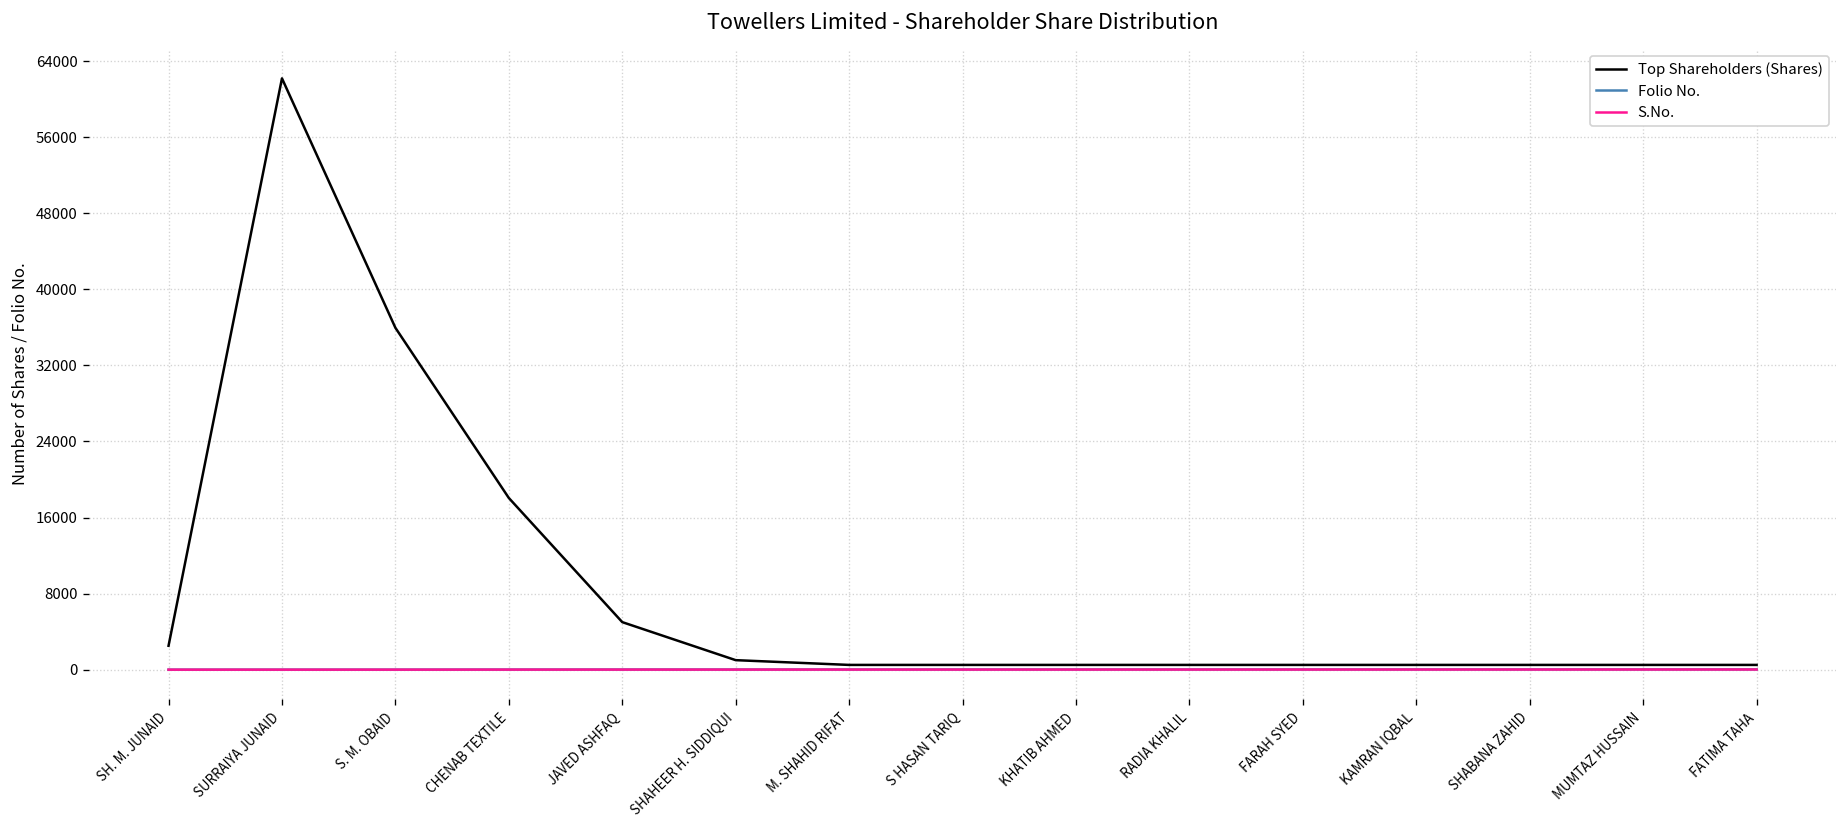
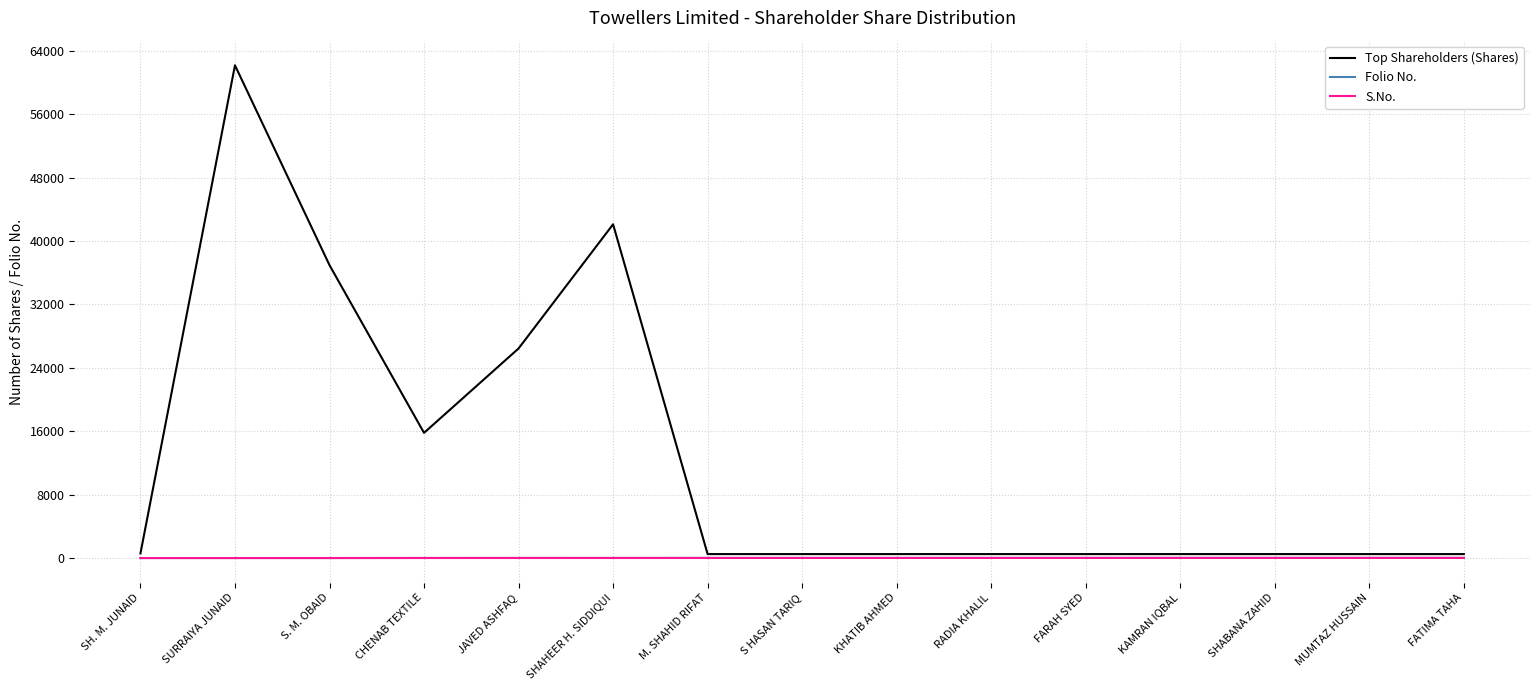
Top Shareholders (Shares), SH. M. JUNAID: 3000 -> 1000
Top Shareholders (Shares), S. M. OBAID: 36000 -> 37000
Top Shareholders (Shares), CHENAB TEXTILE: 18000 -> 16000
Top Shareholders (Shares), JAVED ASHFAQ: 5000 -> 26000
Top Shareholders (Shares), SHAHEER H. SIDDIQUI: 1000 -> 42000
